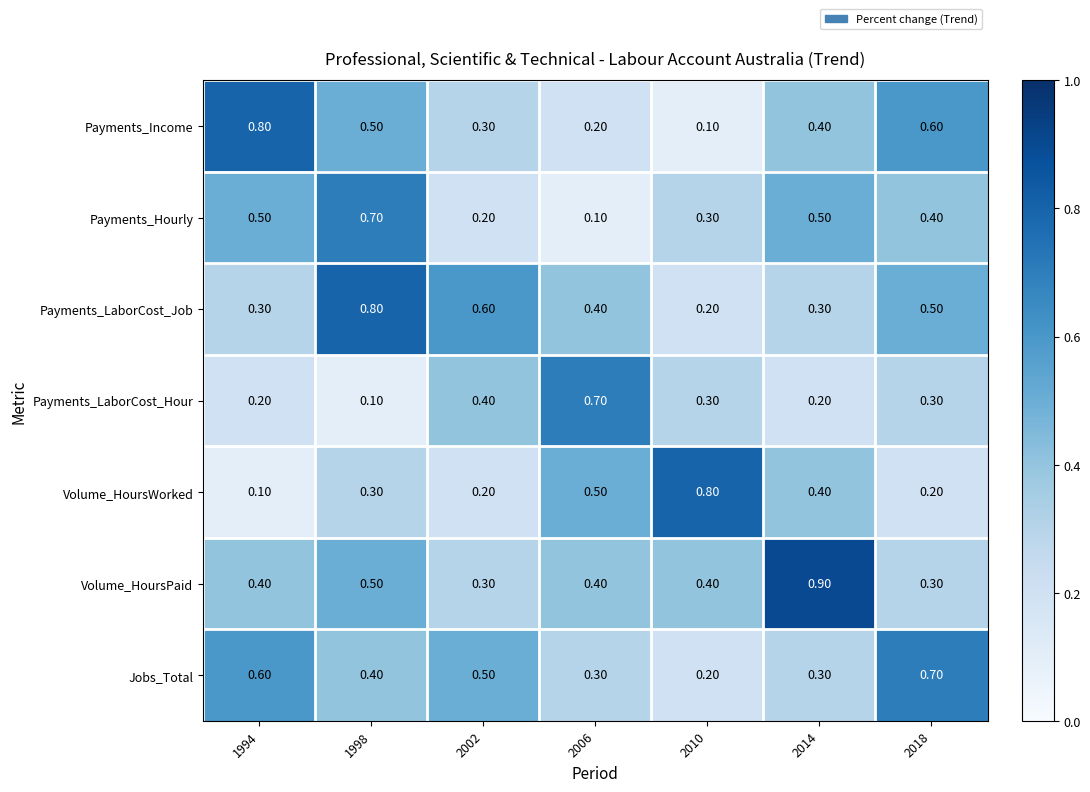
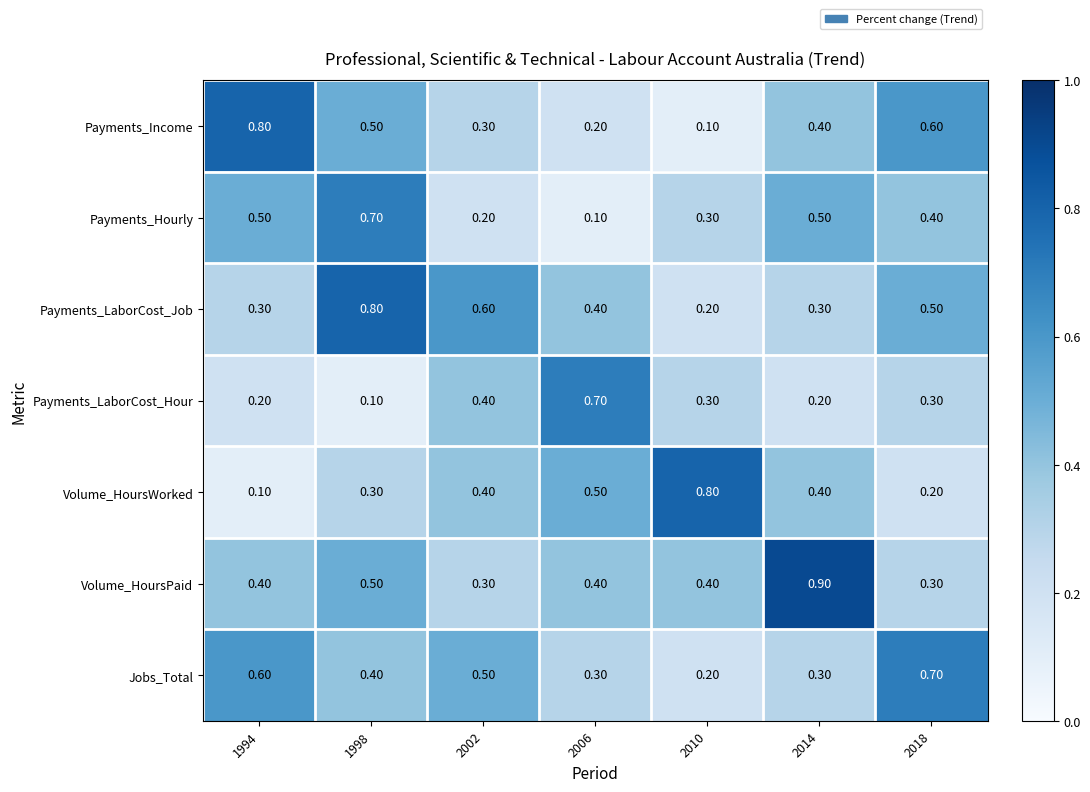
Volume_HoursWorked, 2002: 0.20 -> 0.40
